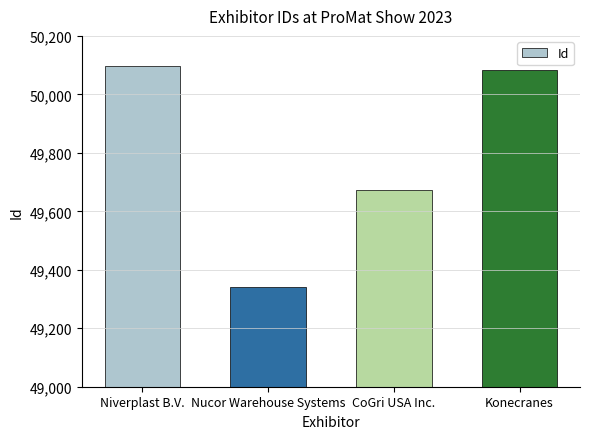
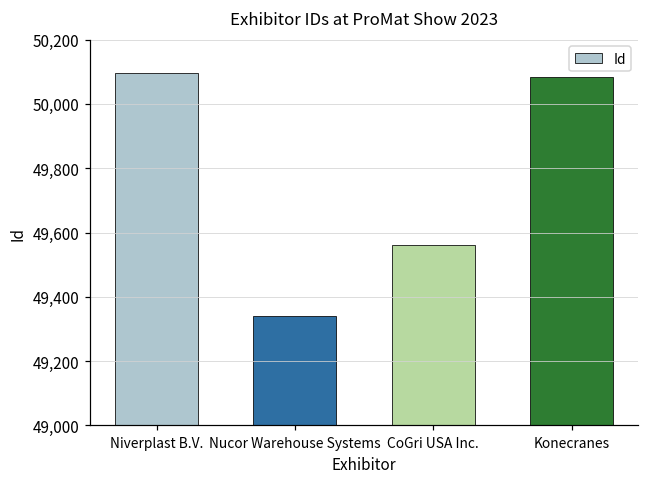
CoGri USA Inc.: 49,670 -> 49,560
